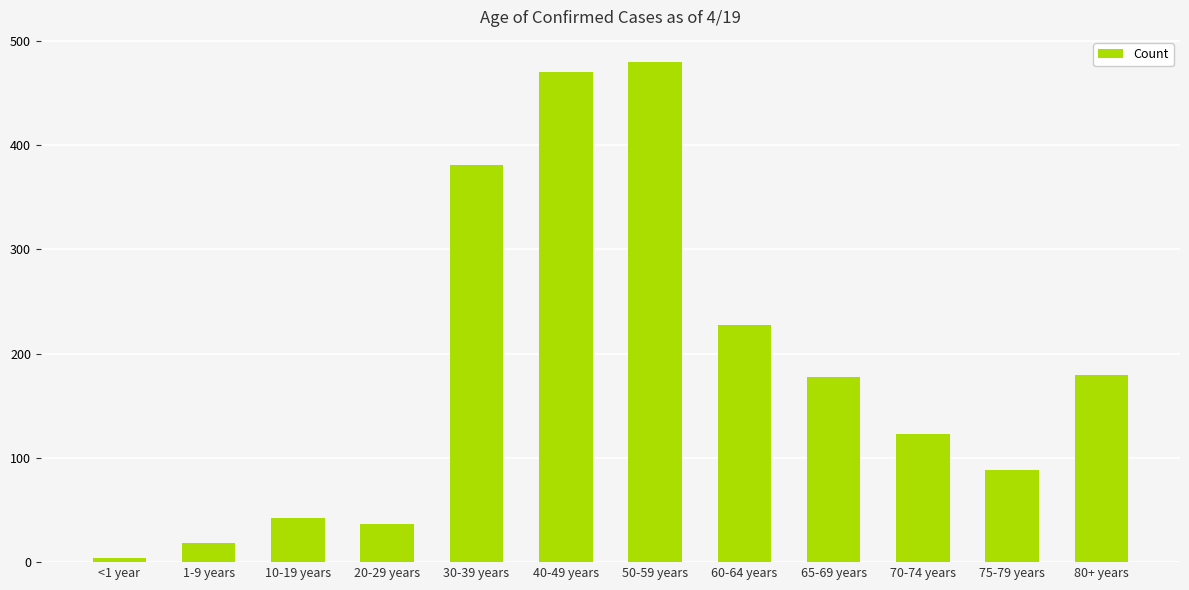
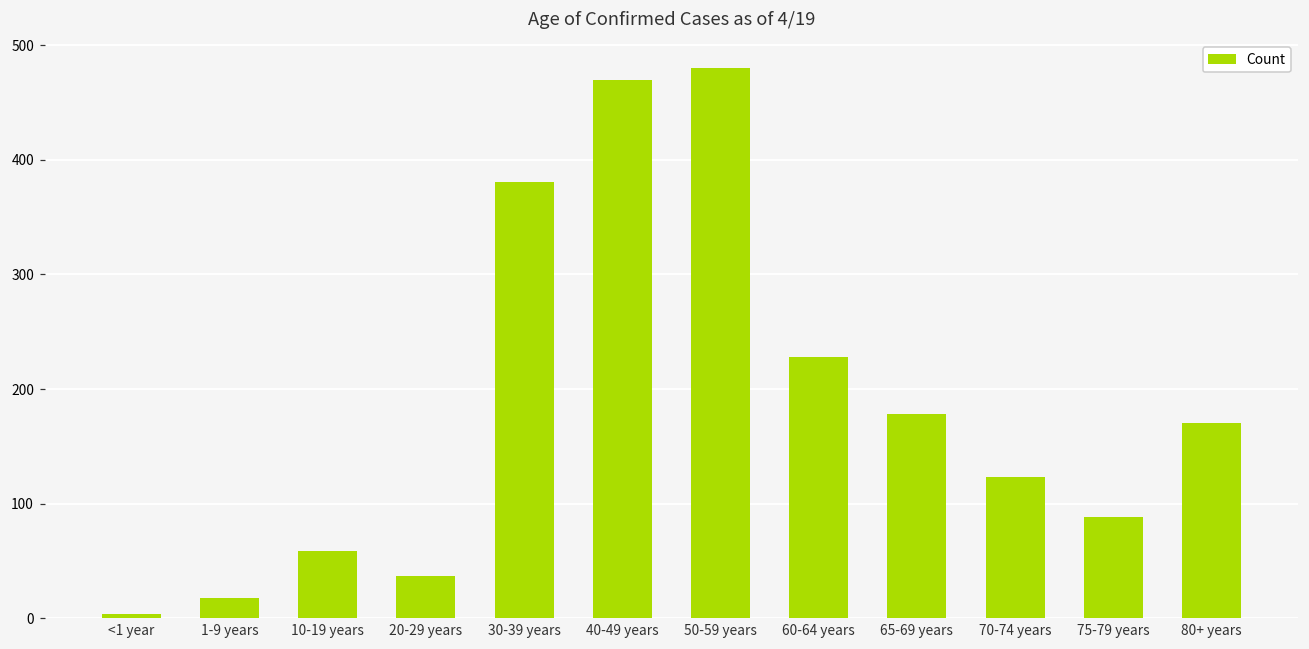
10-19 years: 42 -> 59
80+ years: 180 -> 170
